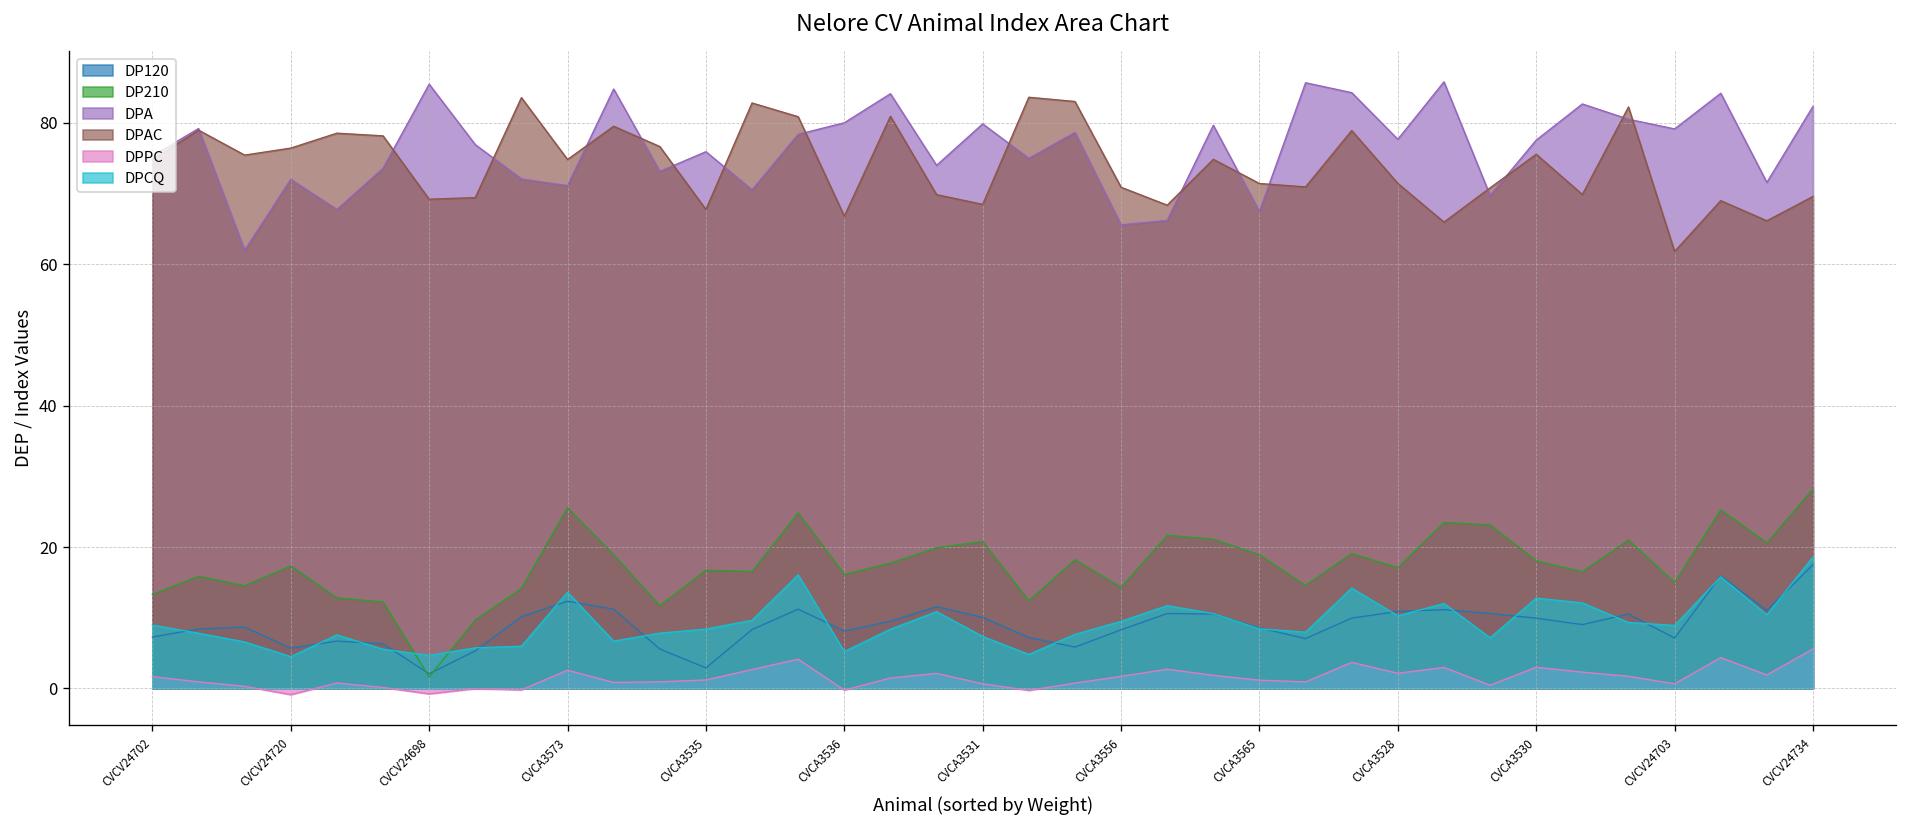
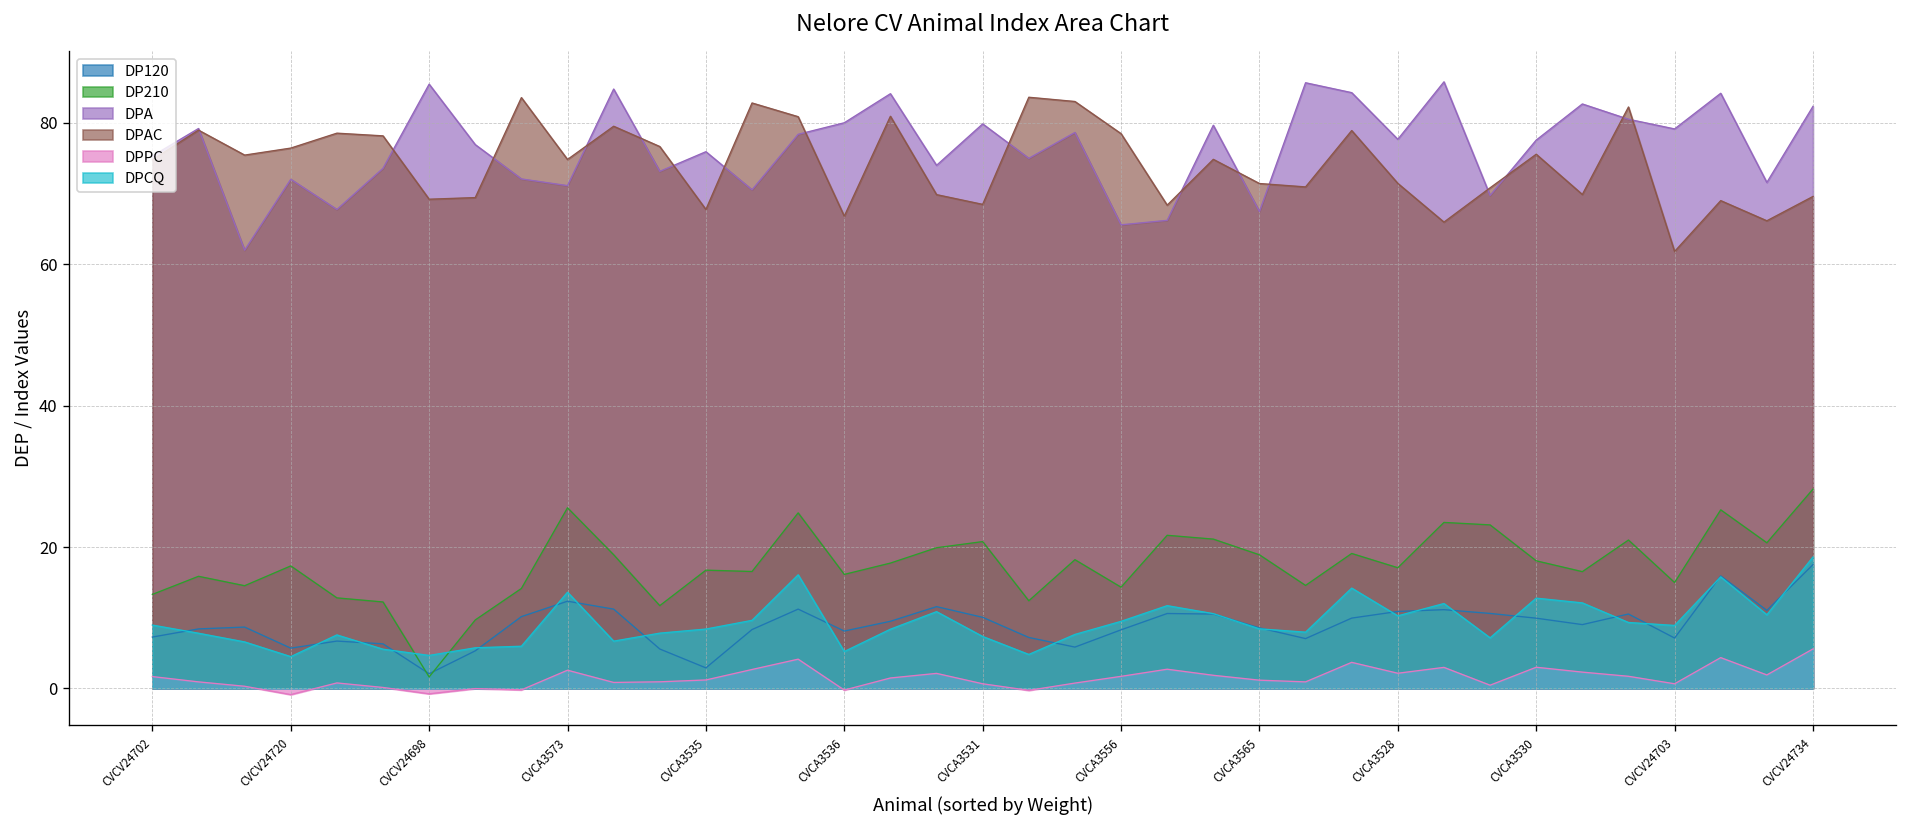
DPAC, CVCA3556: 71 -> 78
